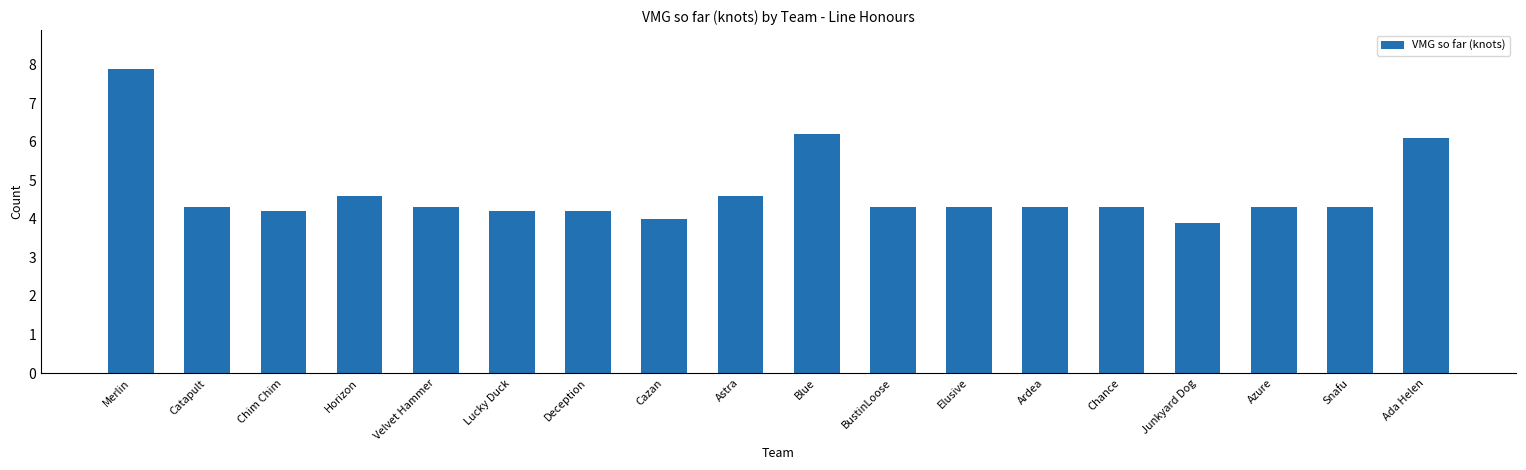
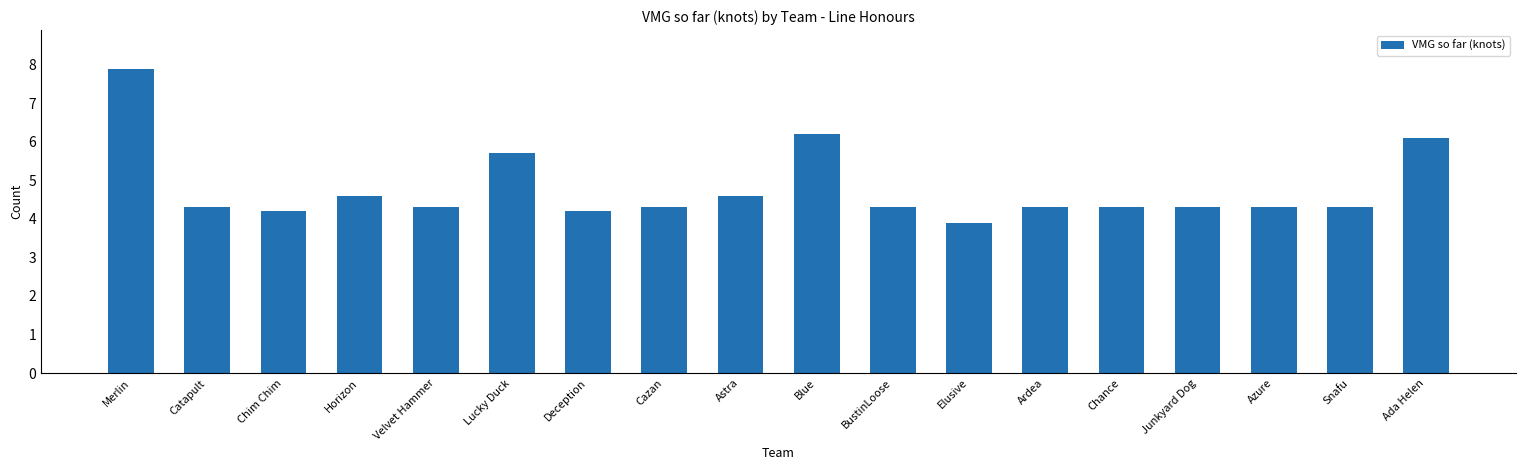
Lucky Duck: 4.2 -> 5.7
Cazan: 4.0 -> 4.3
Elusive: 4.3 -> 3.9
Junkyard Dog: 3.9 -> 4.3
